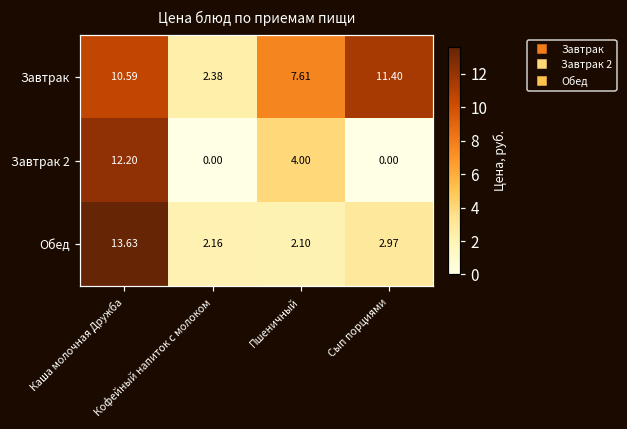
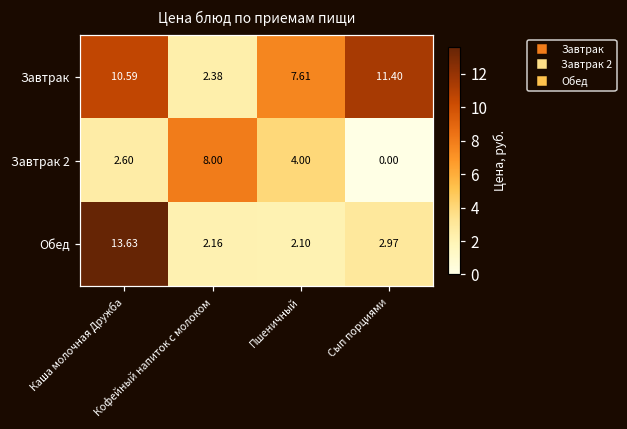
Завтрак 2, Каша молочная Дружба: 12.20 -> 2.60
Завтрак 2, Кофейный напиток с молоком: 0.00 -> 8.00
